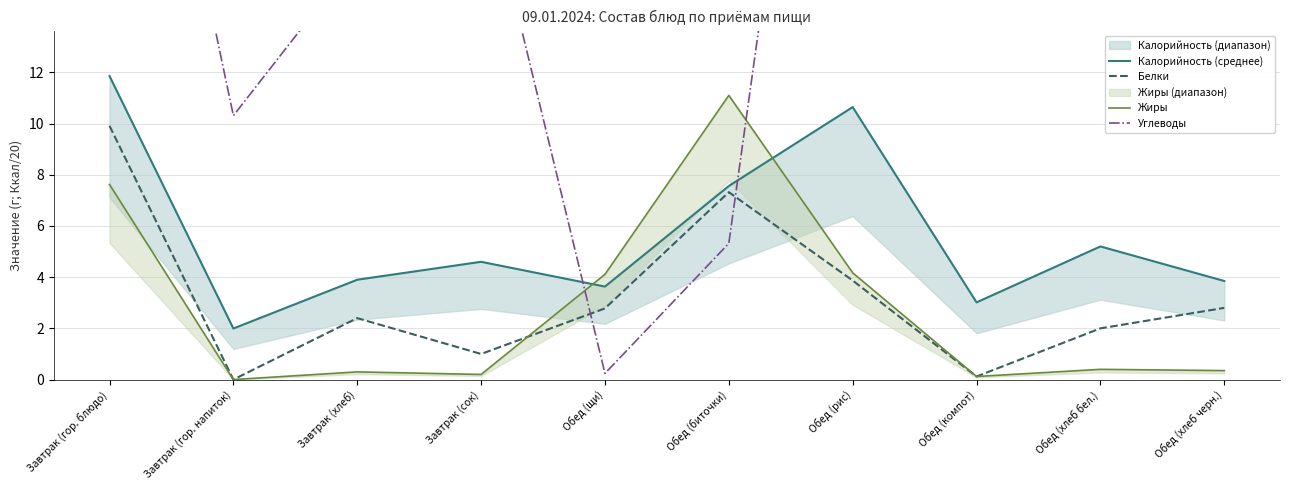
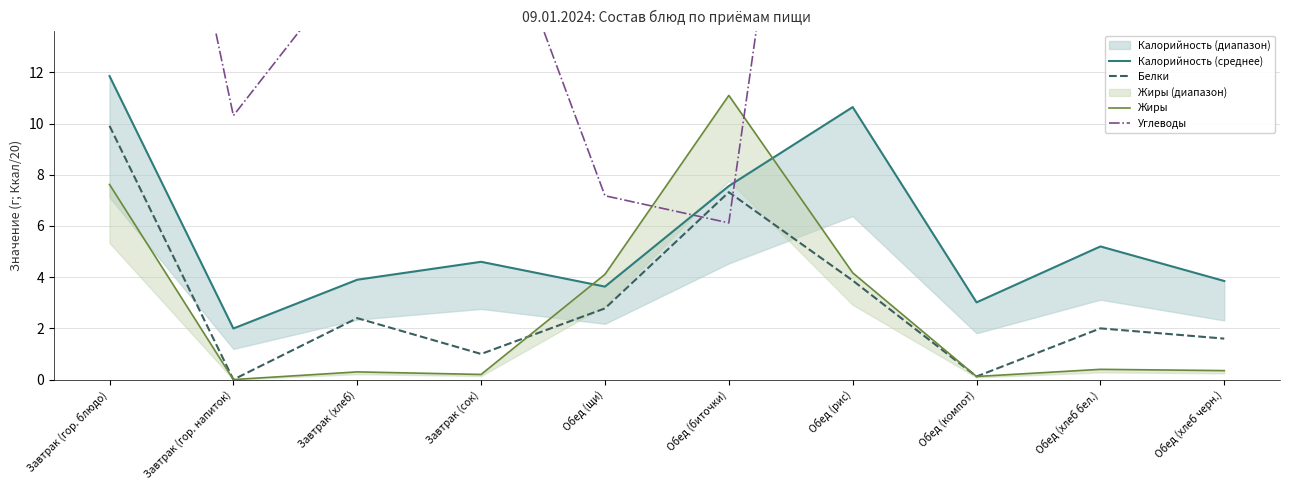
Углеводы, Обед (щи): 0.2 -> 7.2
Углеводы, Обед (биточки): 5.3 -> 6.1
Белки, Обед (хлеб черн.): 2.8 -> 1.6
